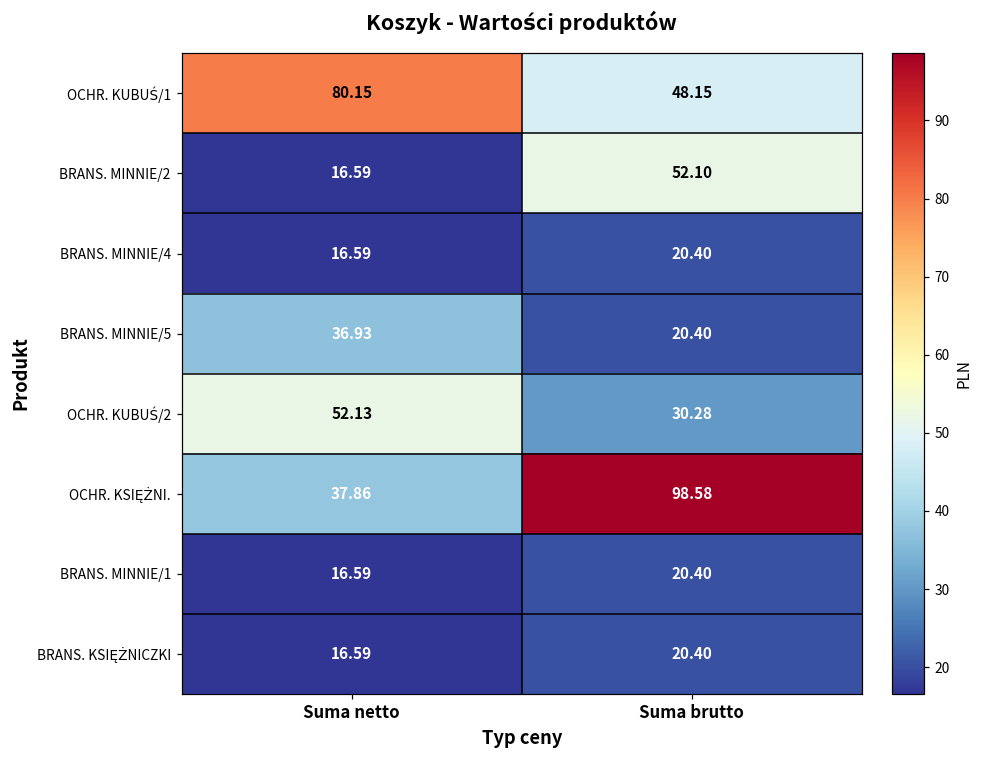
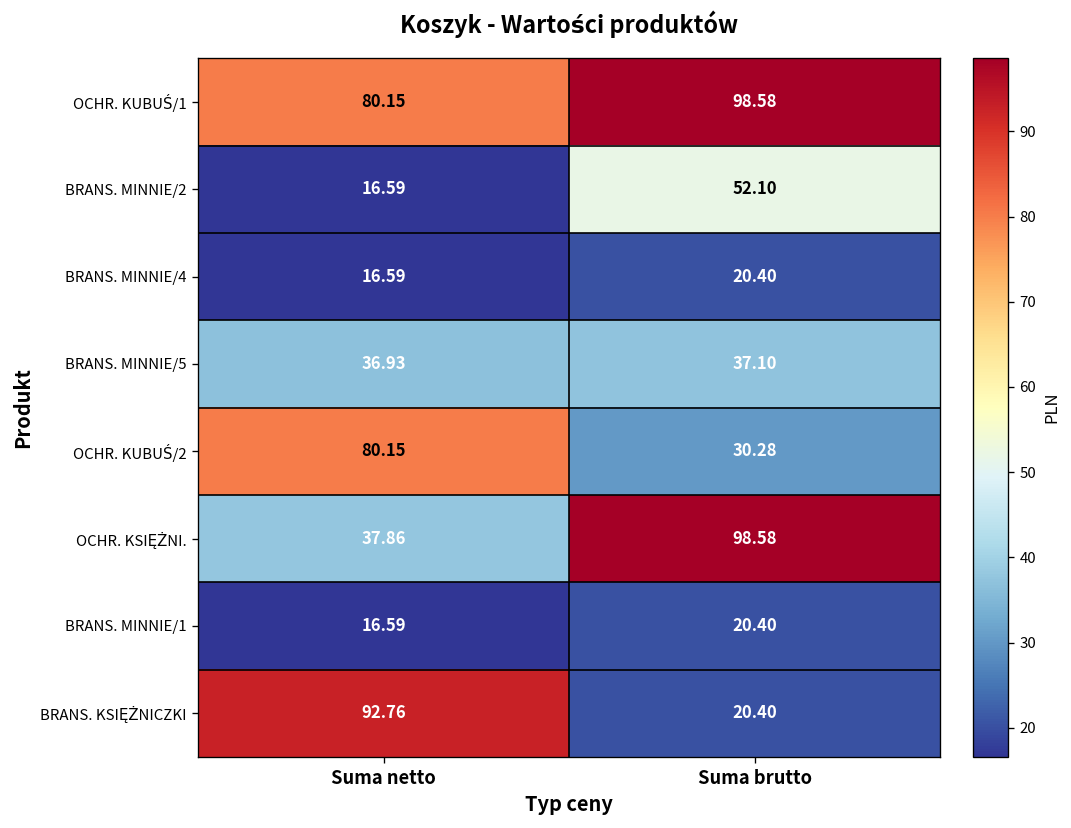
OCHR. KUBUŚ/1, Suma brutto: 48.15 -> 98.58
BRANS. MINNIE/5, Suma brutto: 20.40 -> 37.10
OCHR. KUBUŚ/2, Suma netto: 52.13 -> 80.15
BRANS. KSIĘŻNICZKI, Suma netto: 16.59 -> 92.76
